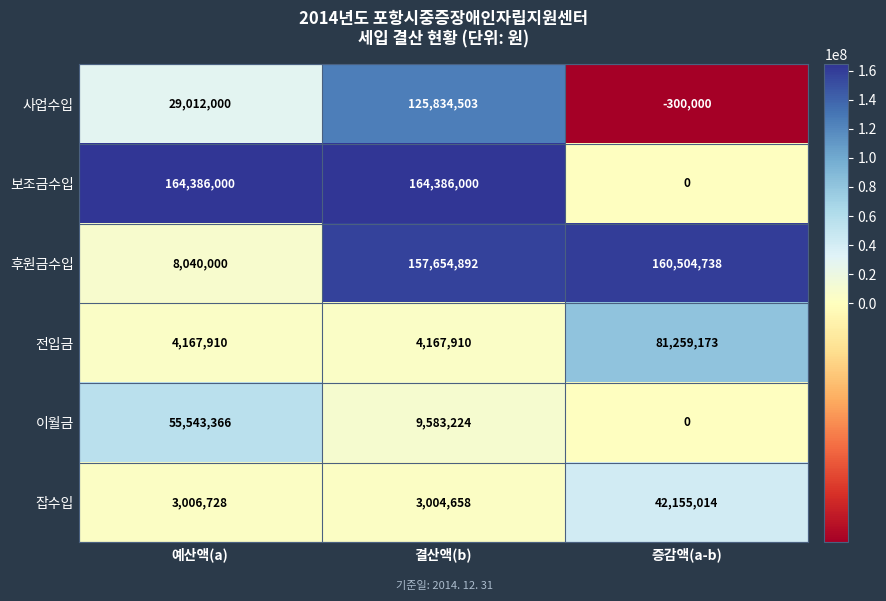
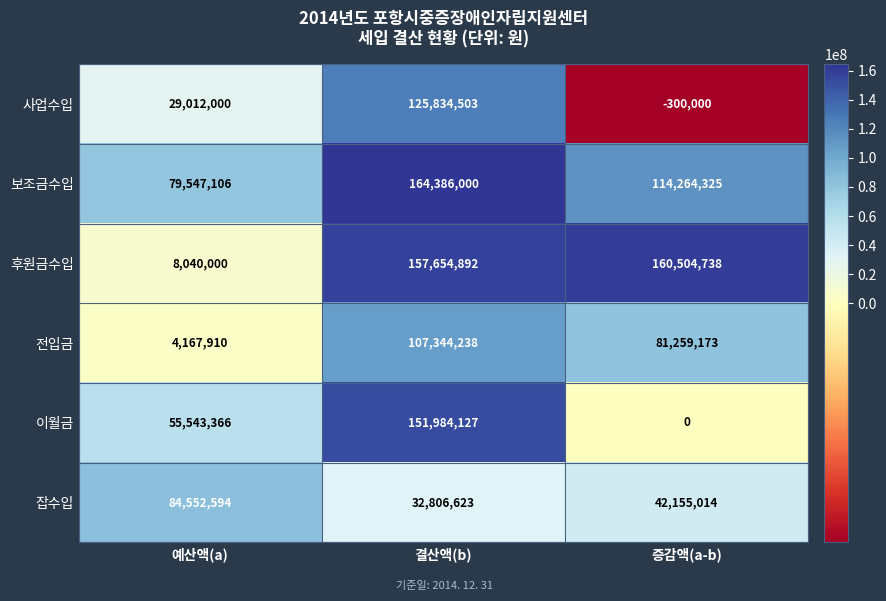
보조금수입, 예산액(a): 164,386,000 -> 79,547,106
보조금수입, 증감액(a-b): 0 -> 114,264,325
전입금, 결산액(b): 4,167,910 -> 107,344,238
이월금, 결산액(b): 9,583,224 -> 151,984,127
잡수입, 예산액(a): 3,006,728 -> 84,552,594
잡수입, 결산액(b): 3,004,658 -> 32,806,623
